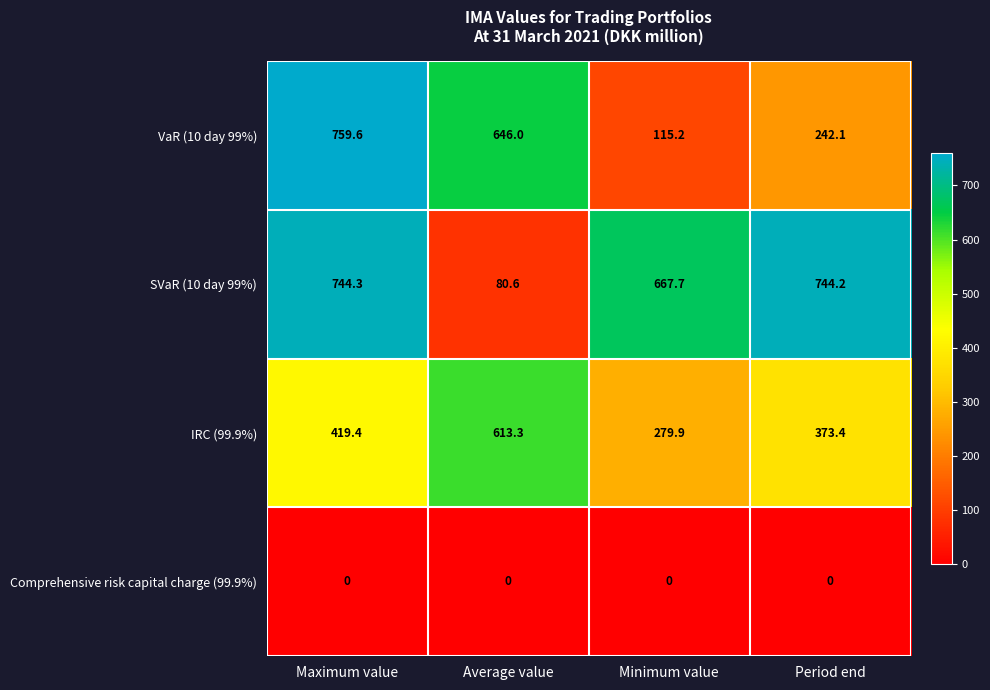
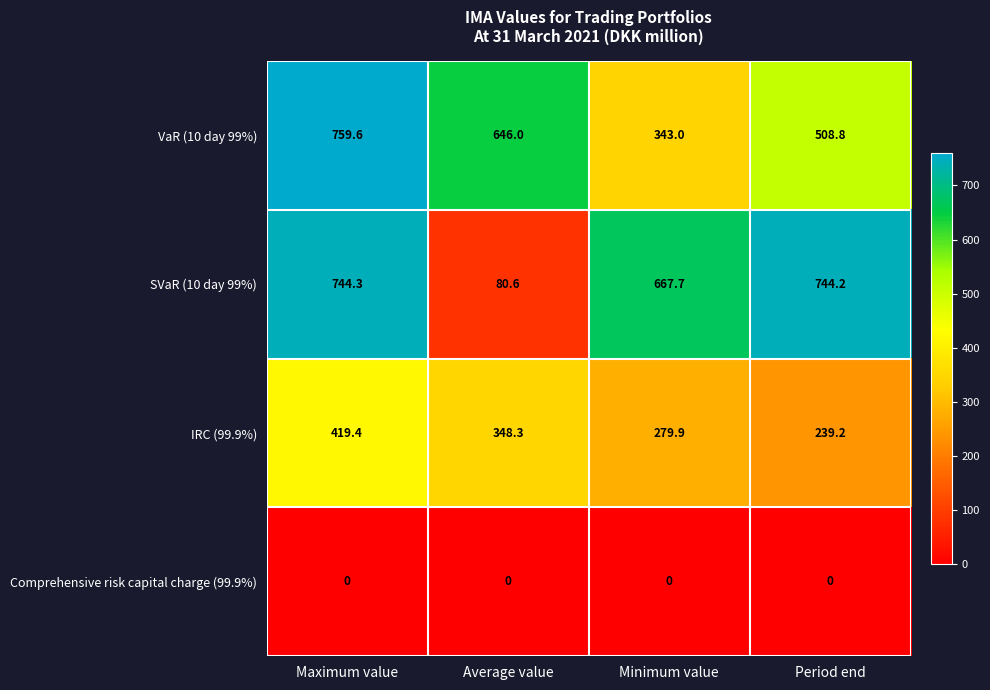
VaR (10 day 99%), Minimum value: 115.2 -> 343.0
VaR (10 day 99%), Period end: 242.1 -> 508.8
IRC (99.9%), Average value: 613.3 -> 348.3
IRC (99.9%), Period end: 373.4 -> 239.2
